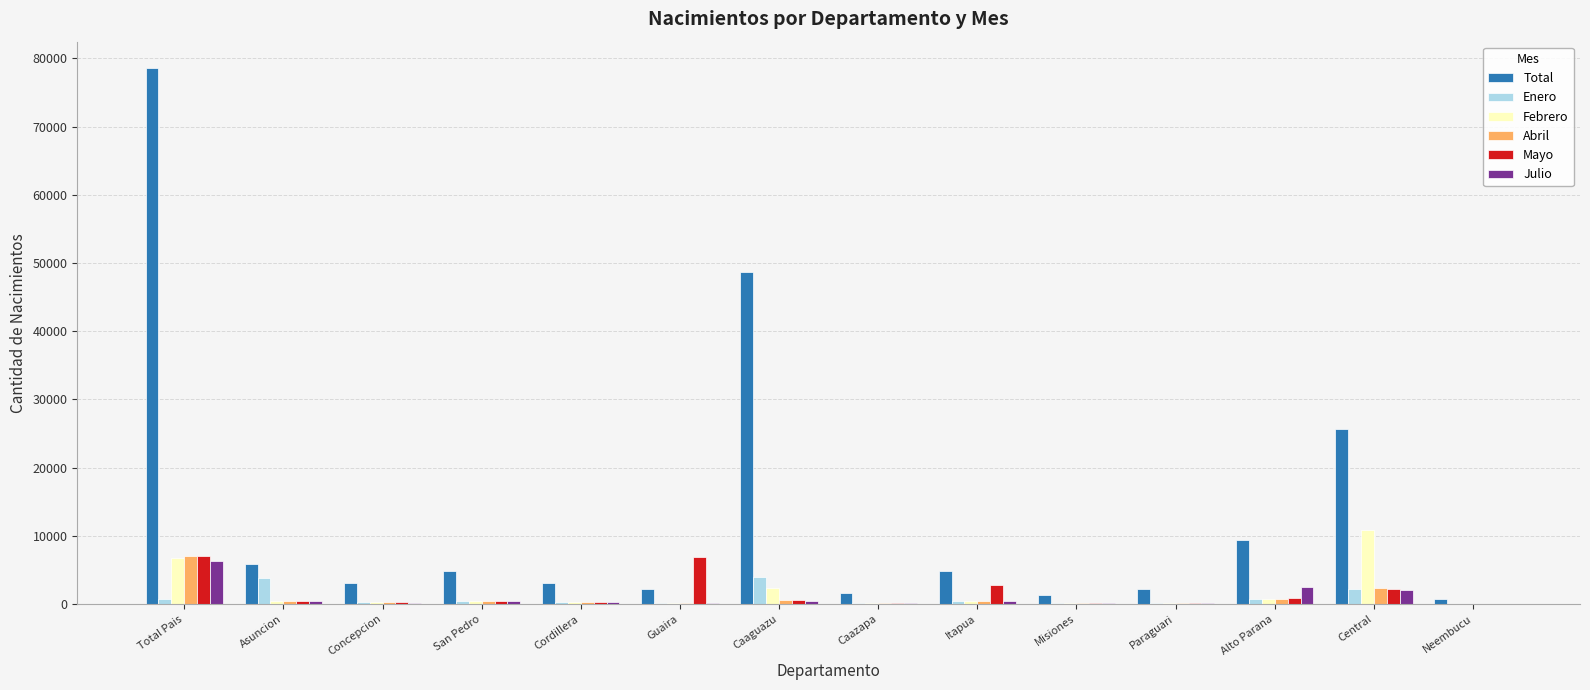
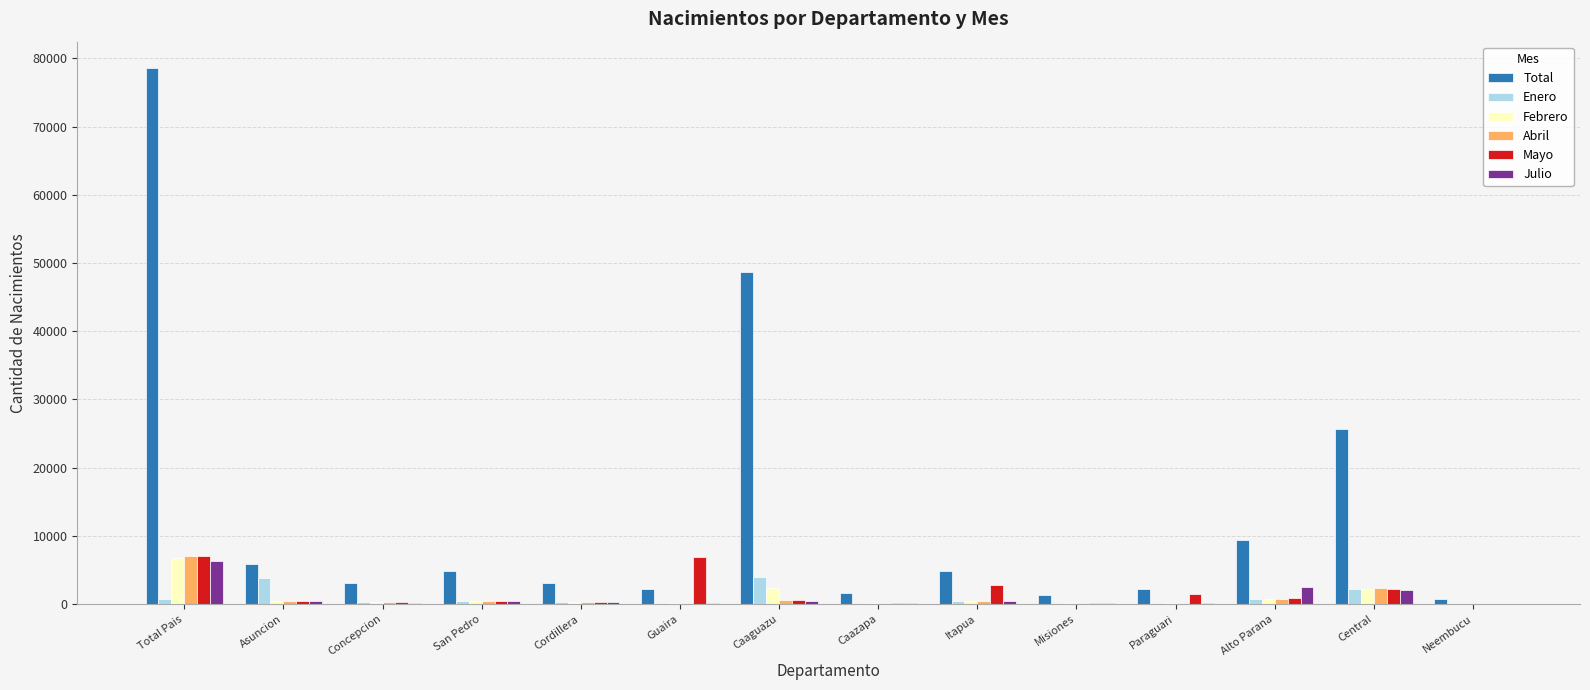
Mayo, Paraguari: 0 -> 2000
Febrero, Central: 11000 -> 2000
